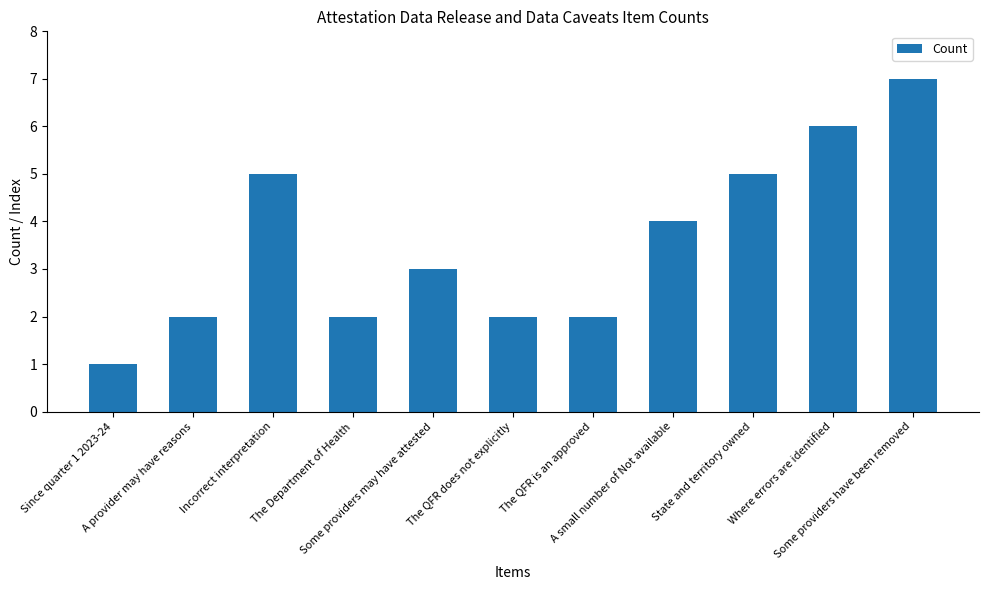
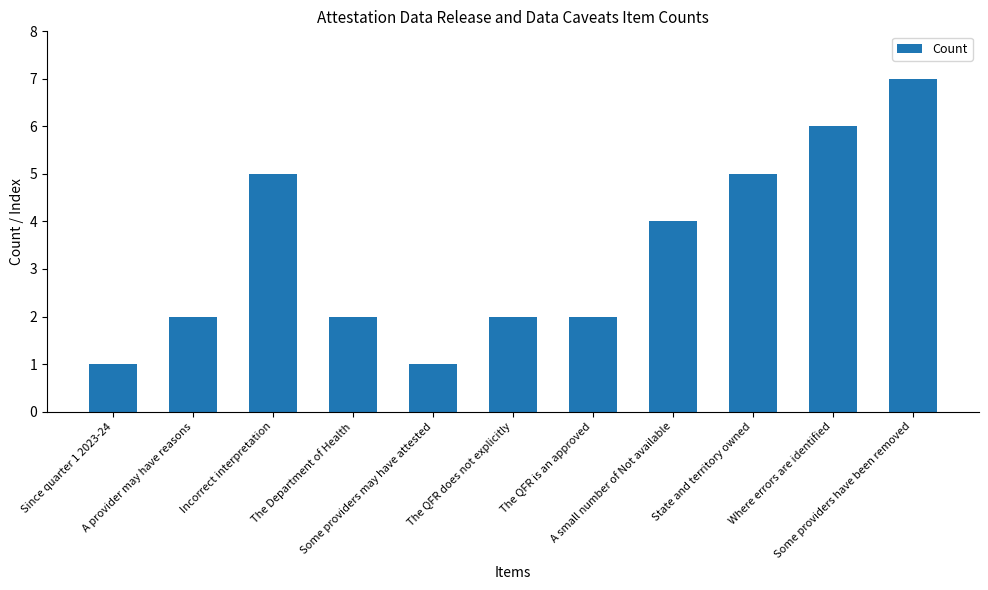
Some providers may have attested: 3 -> 1
